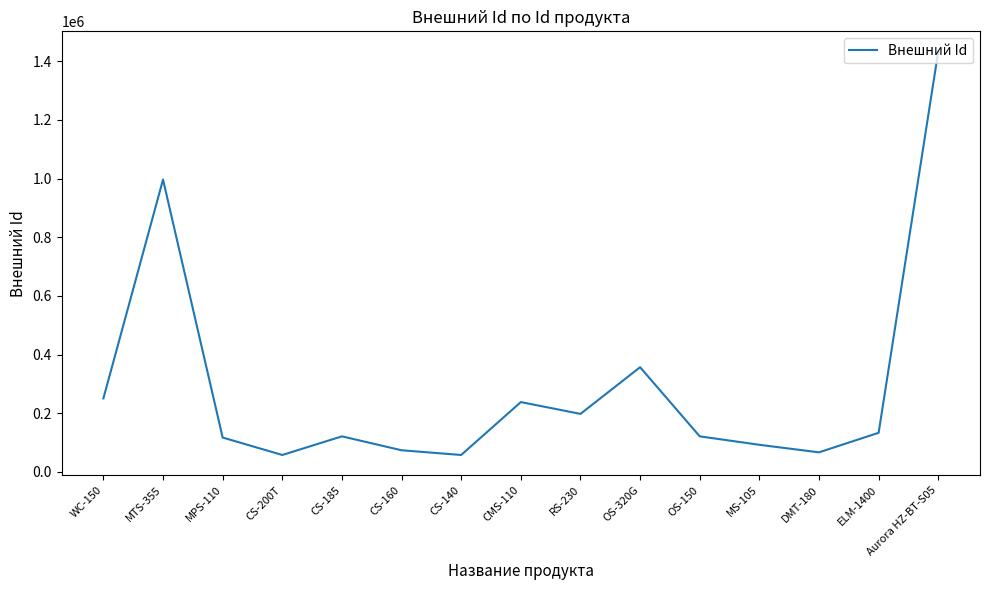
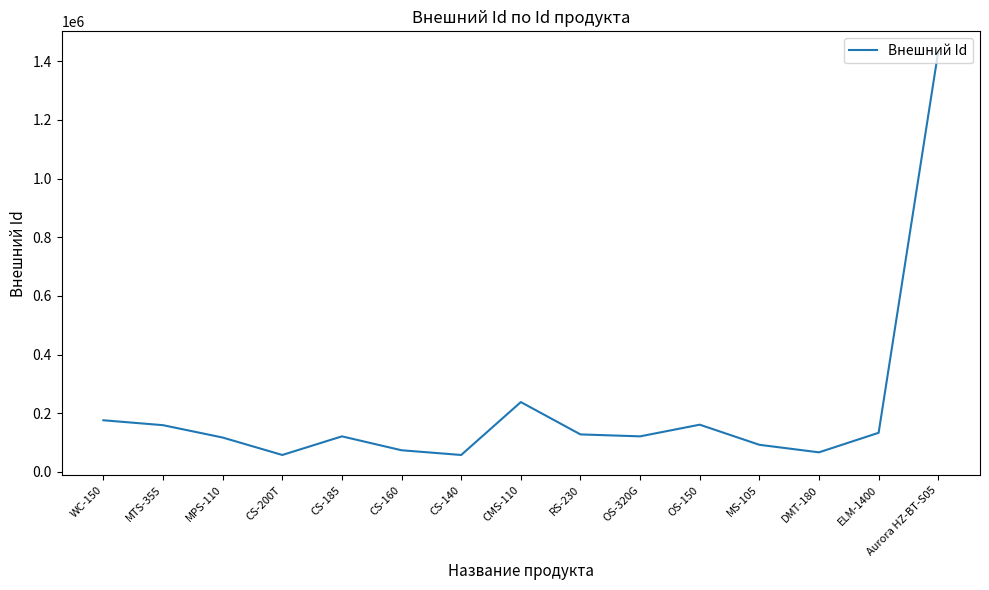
WC-150: 250000 -> 180000
MTS-355: 1000000 -> 160000
RS-230: 200000 -> 130000
OS-320G: 360000 -> 120000
OS-150: 120000 -> 160000
